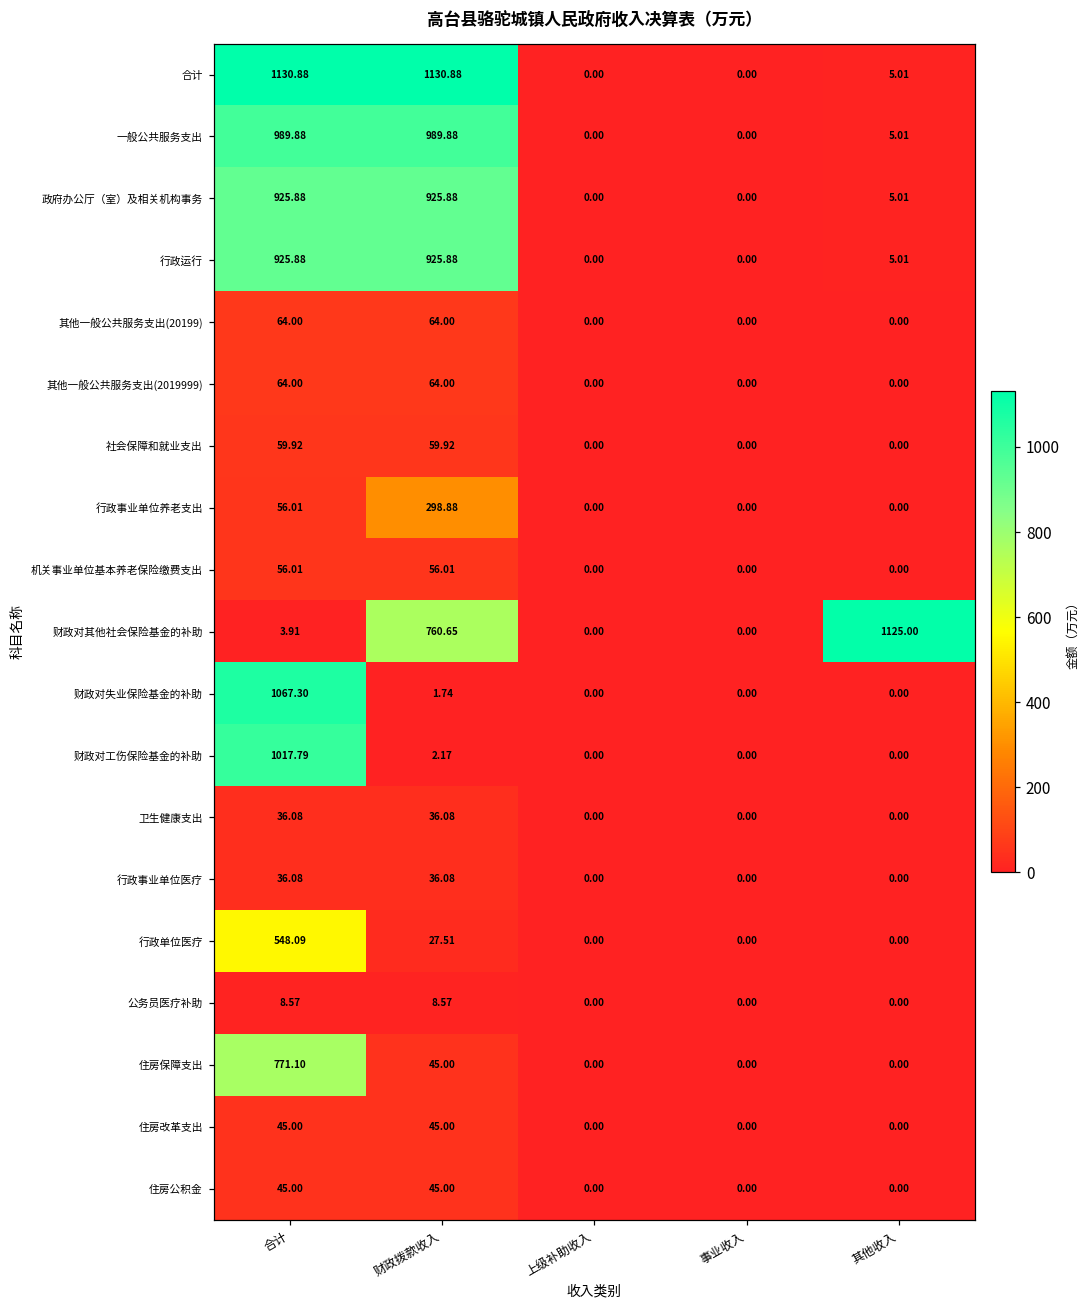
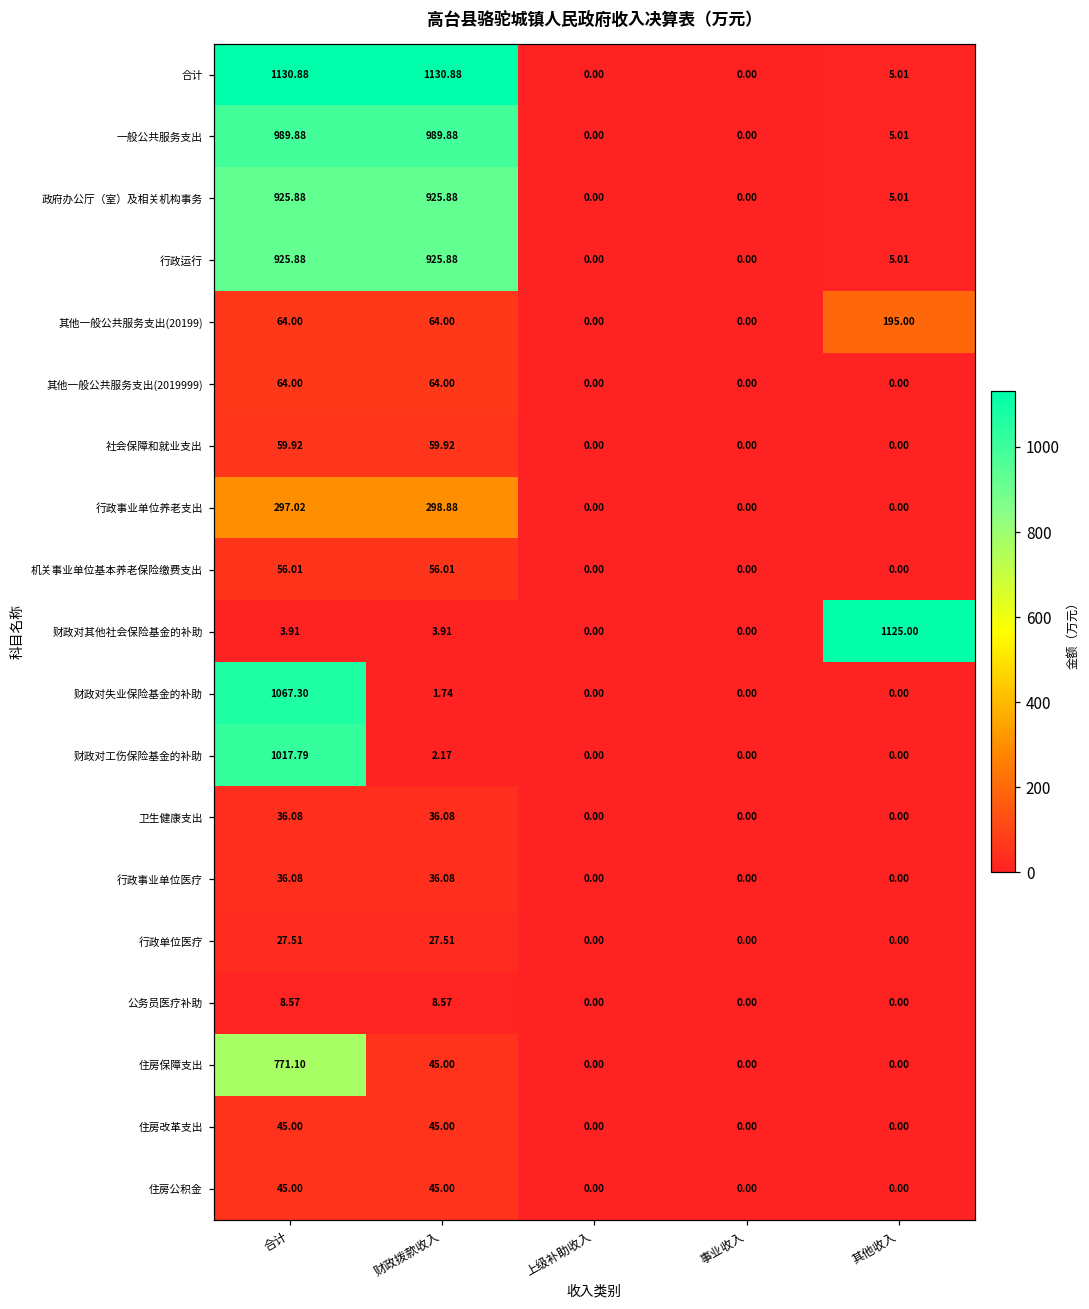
其他一般公共服务支出(20199), 其他收入: 0.00 -> 195.00
行政事业单位养老支出, 合计: 56.01 -> 297.02
财政对其他社会保险基金的补助, 财政拨款收入: 760.65 -> 3.91
行政单位医疗, 合计: 548.09 -> 27.51
